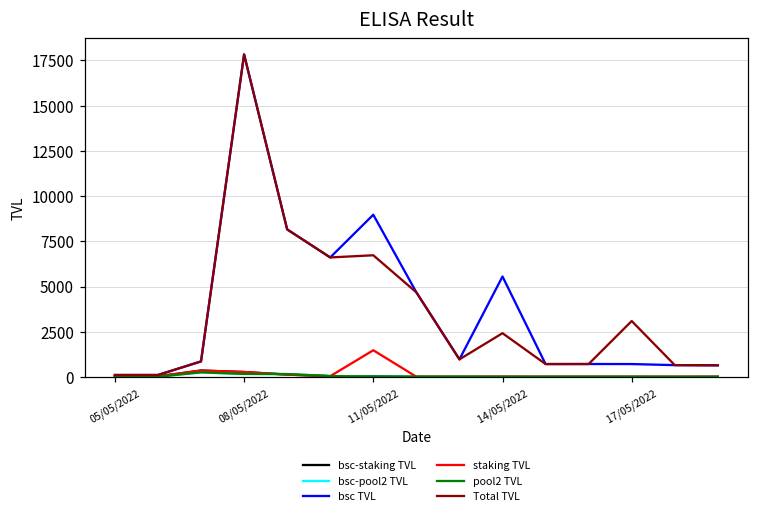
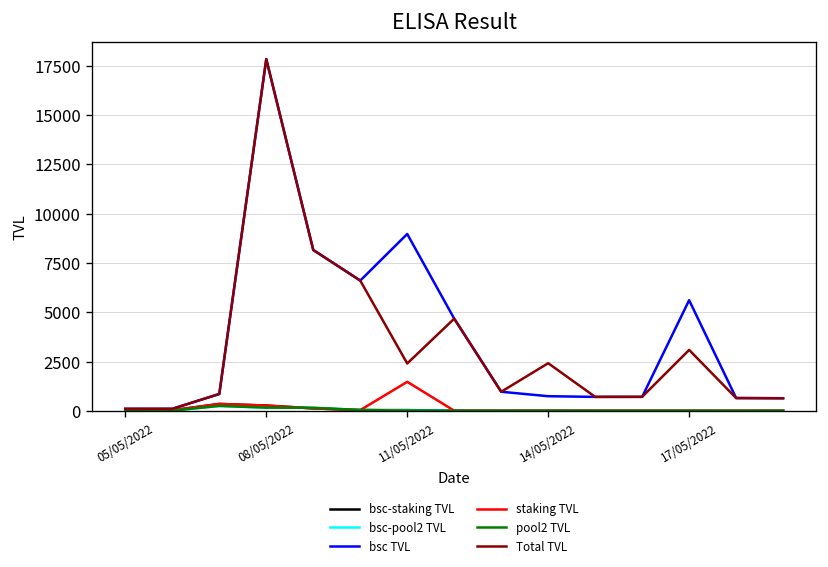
Total TVL, 11/05/2022: 6700 -> 2400
bsc TVL, 14/05/2022: 5600 -> 700
bsc TVL, 17/05/2022: 700 -> 5600
